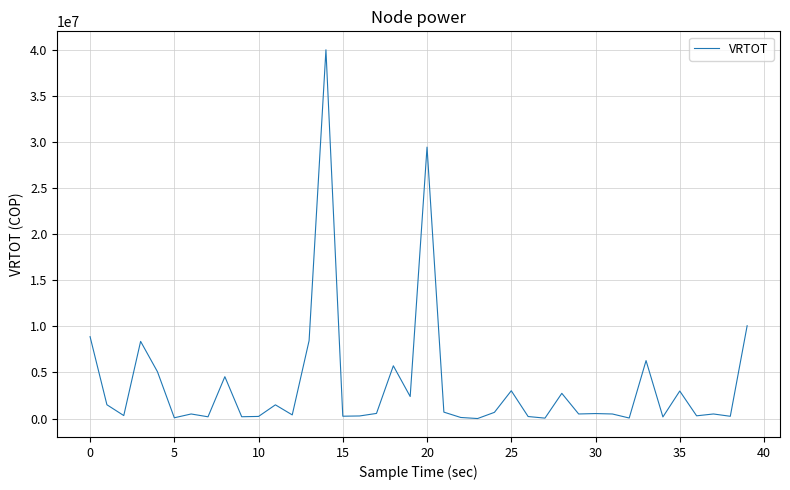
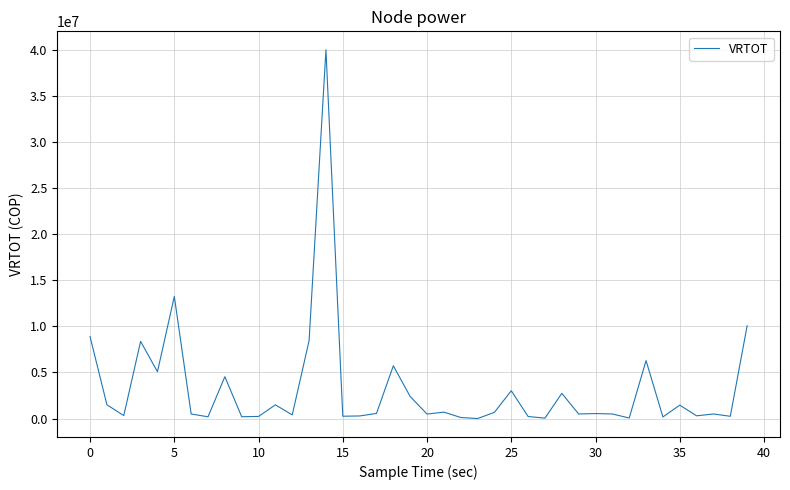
5: 0 -> 13000000
20: 29000000 -> 0
35: 3000000 -> 1000000
